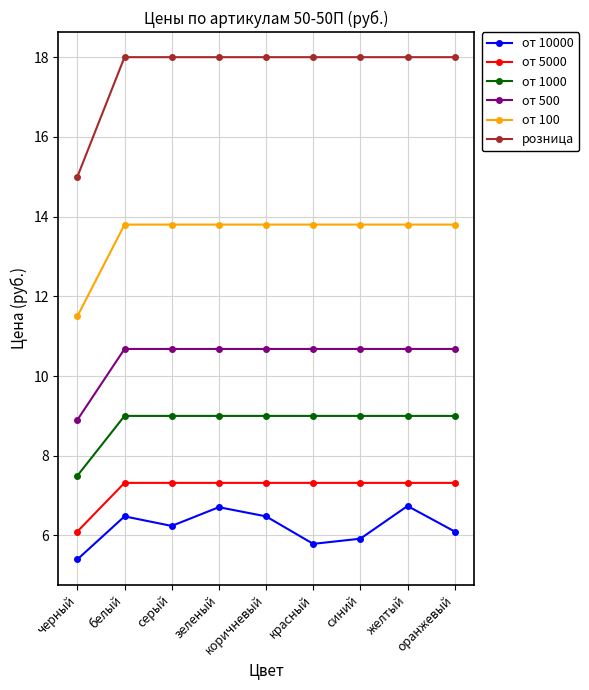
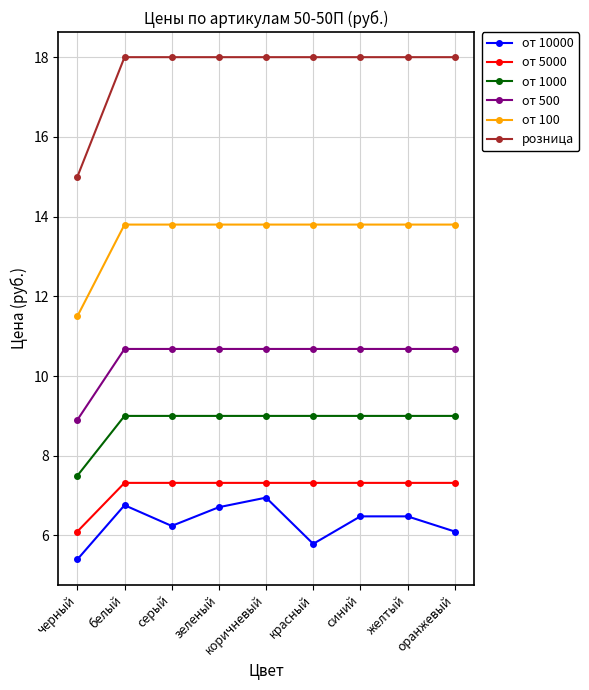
от 10000, белый: 6.5 -> 6.8
от 10000, коричневый: 6.5 -> 7.0
от 10000, синий: 5.9 -> 6.5
от 10000, желтый: 6.7 -> 6.5
